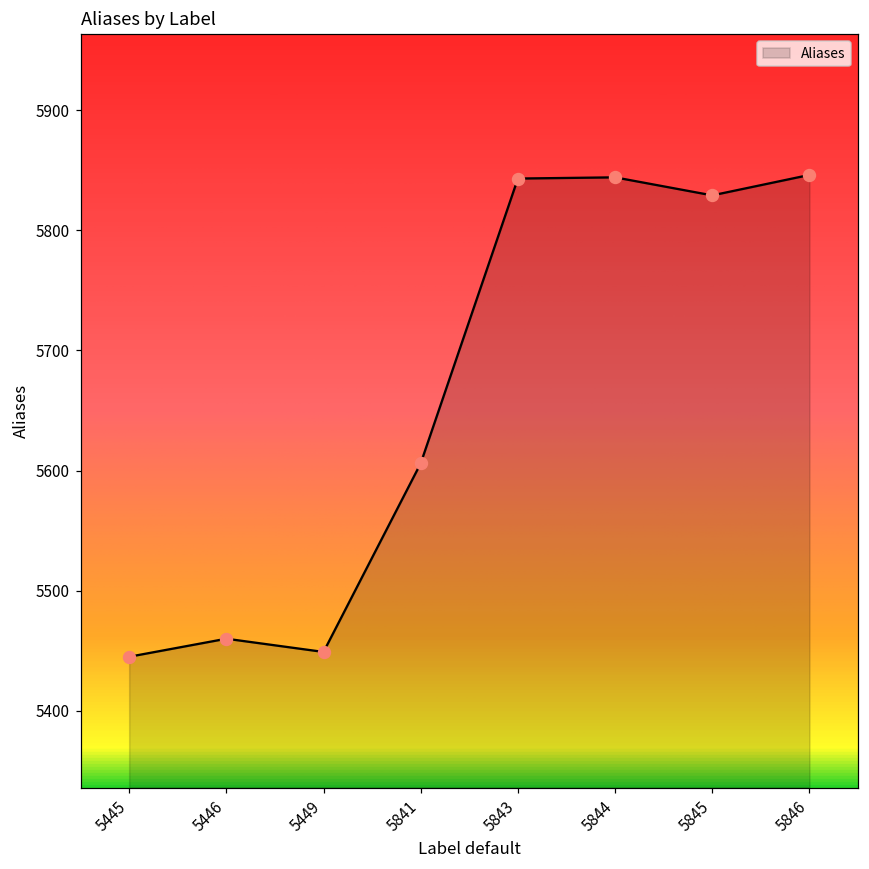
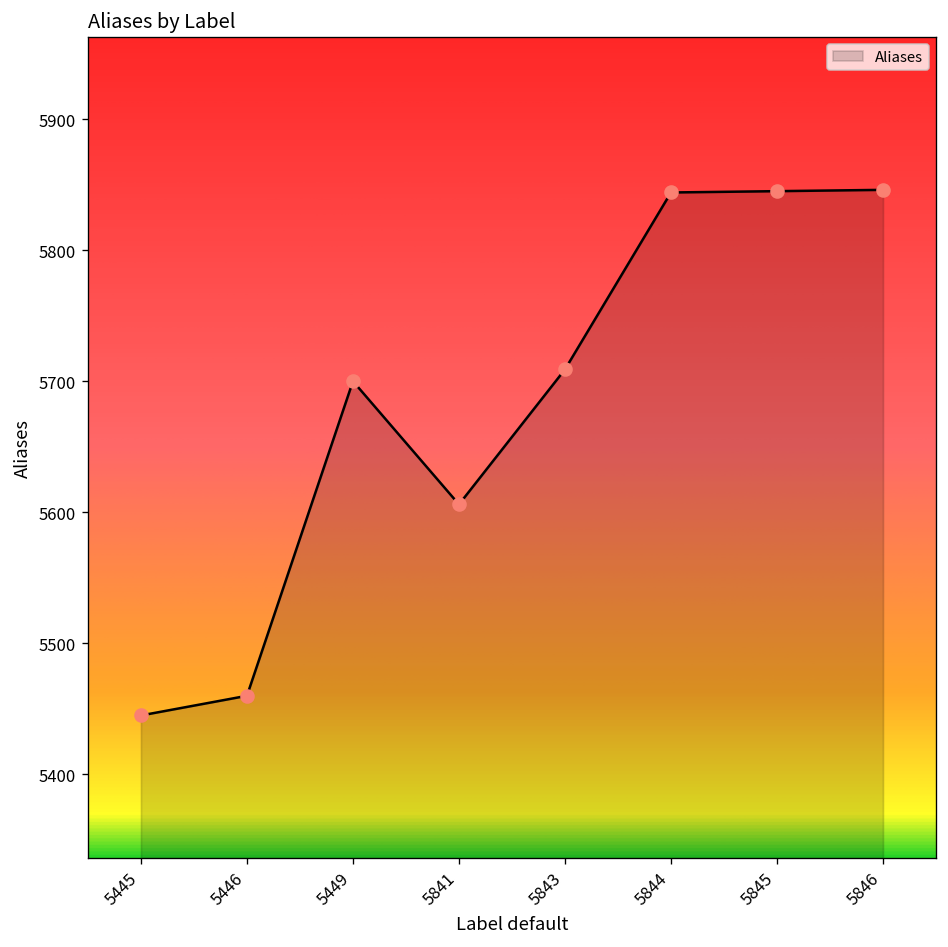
5449: 5449 -> 5700
5843: 5843 -> 5709
5845: 5829 -> 5845
